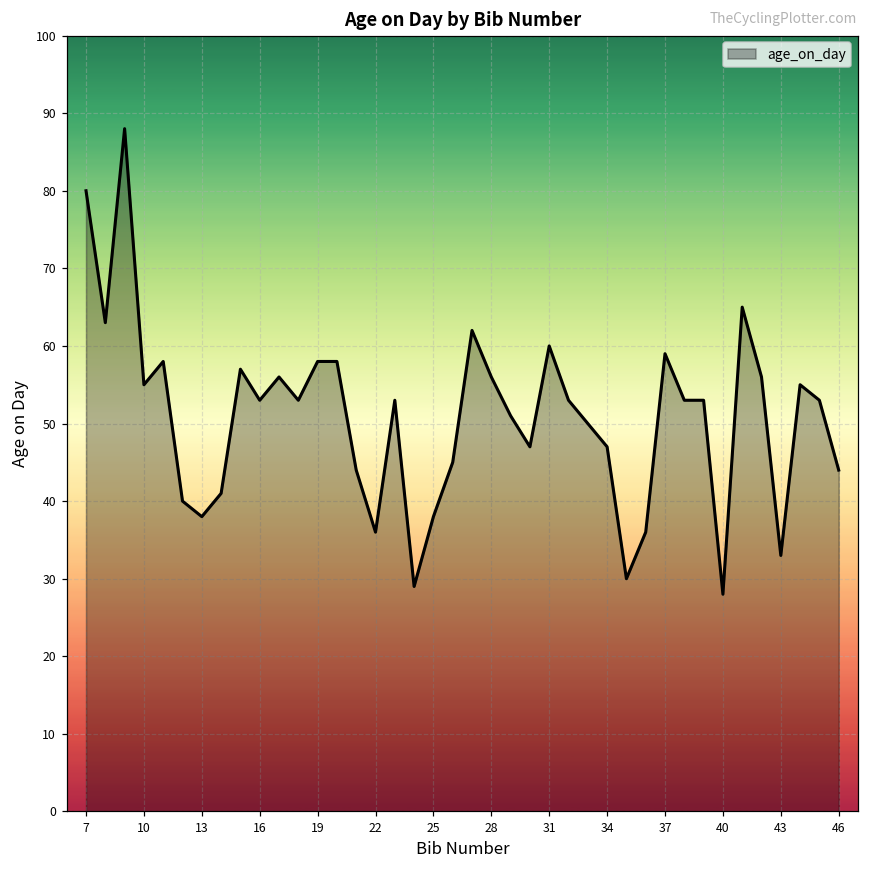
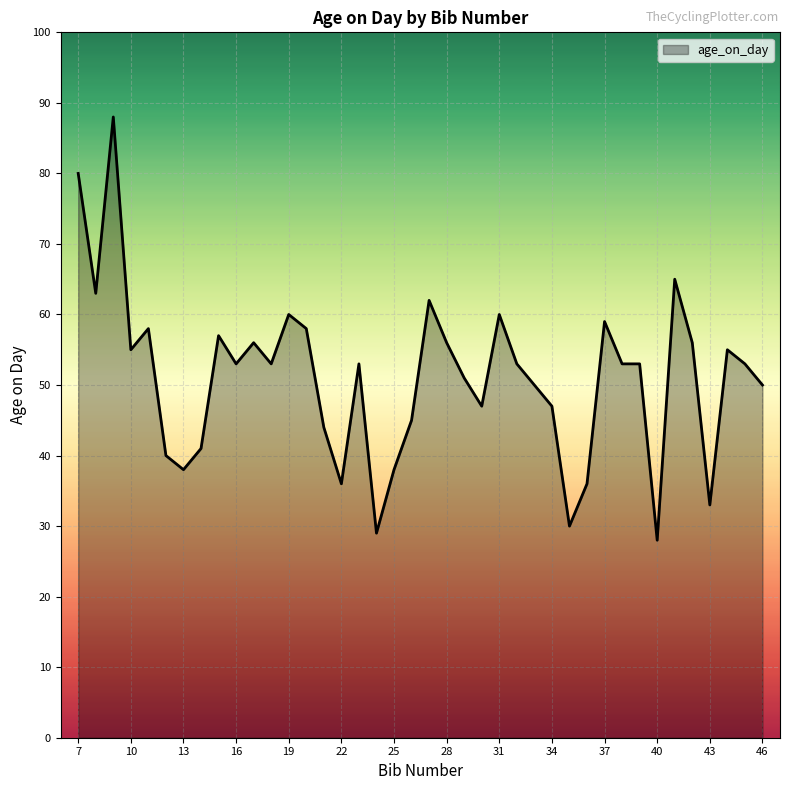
19: 58 -> 60
46: 44 -> 50
